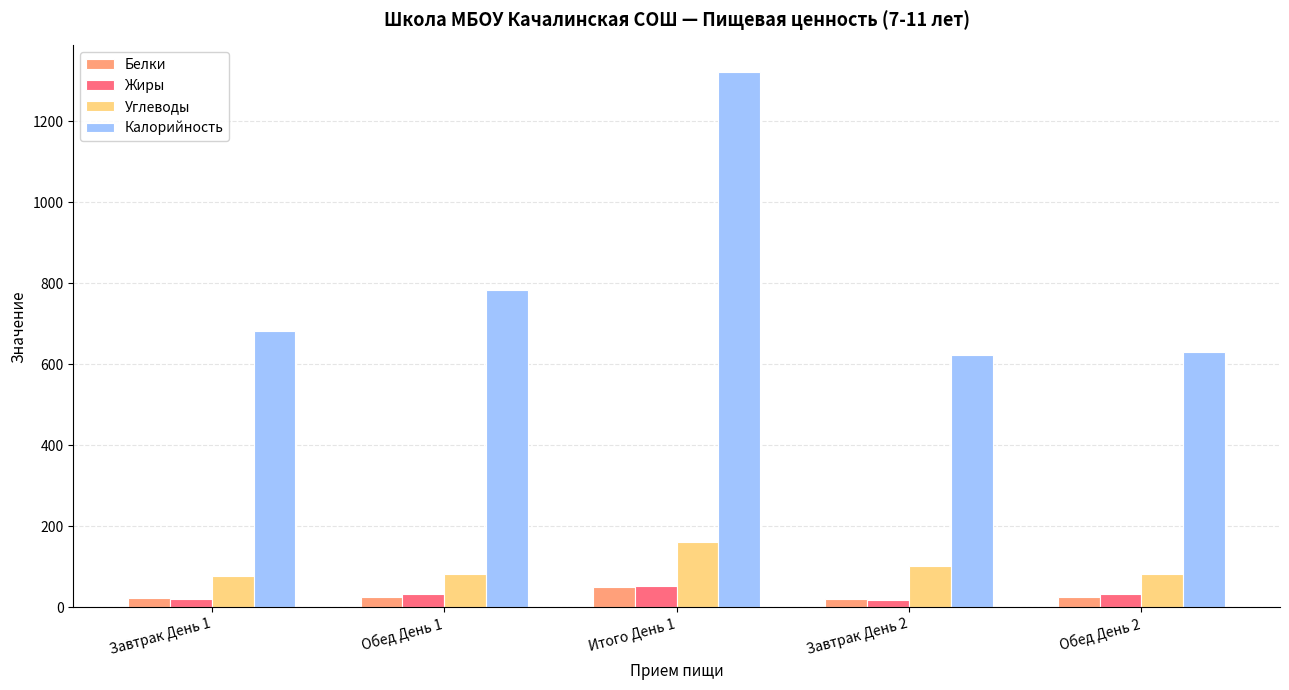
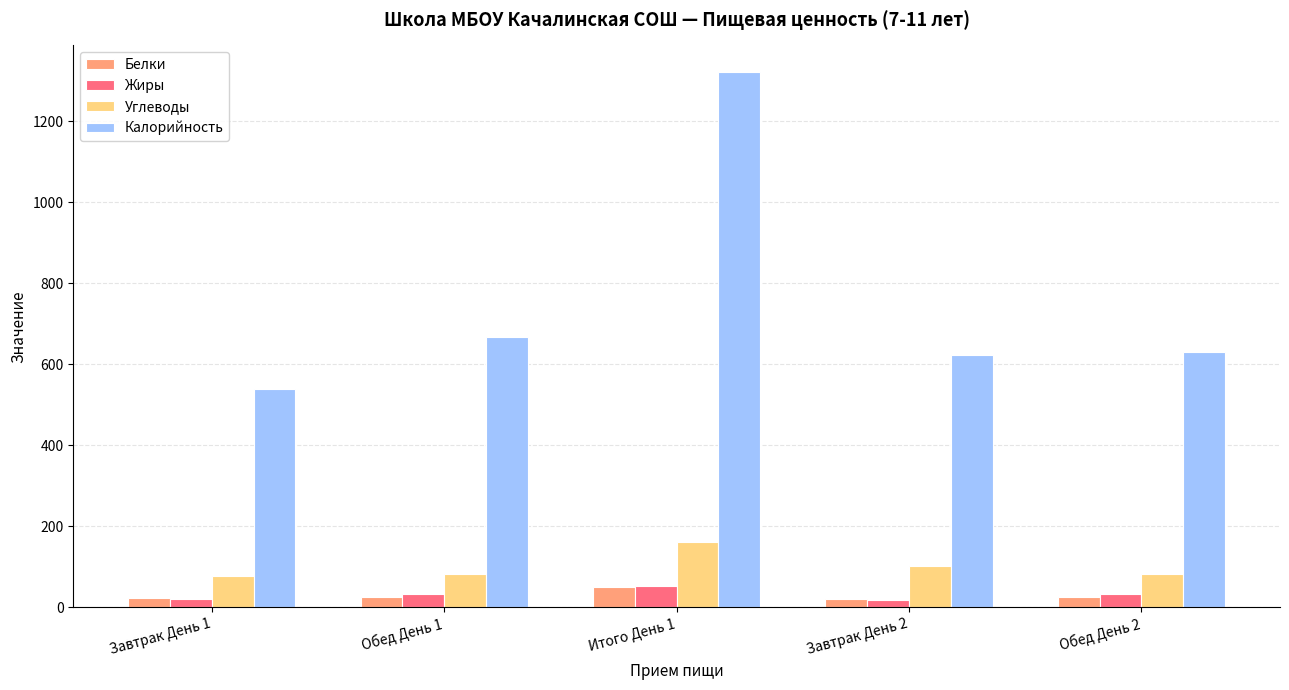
Калорийность, Завтрак День 1: 680 -> 540
Калорийность, Обед День 1: 780 -> 670
